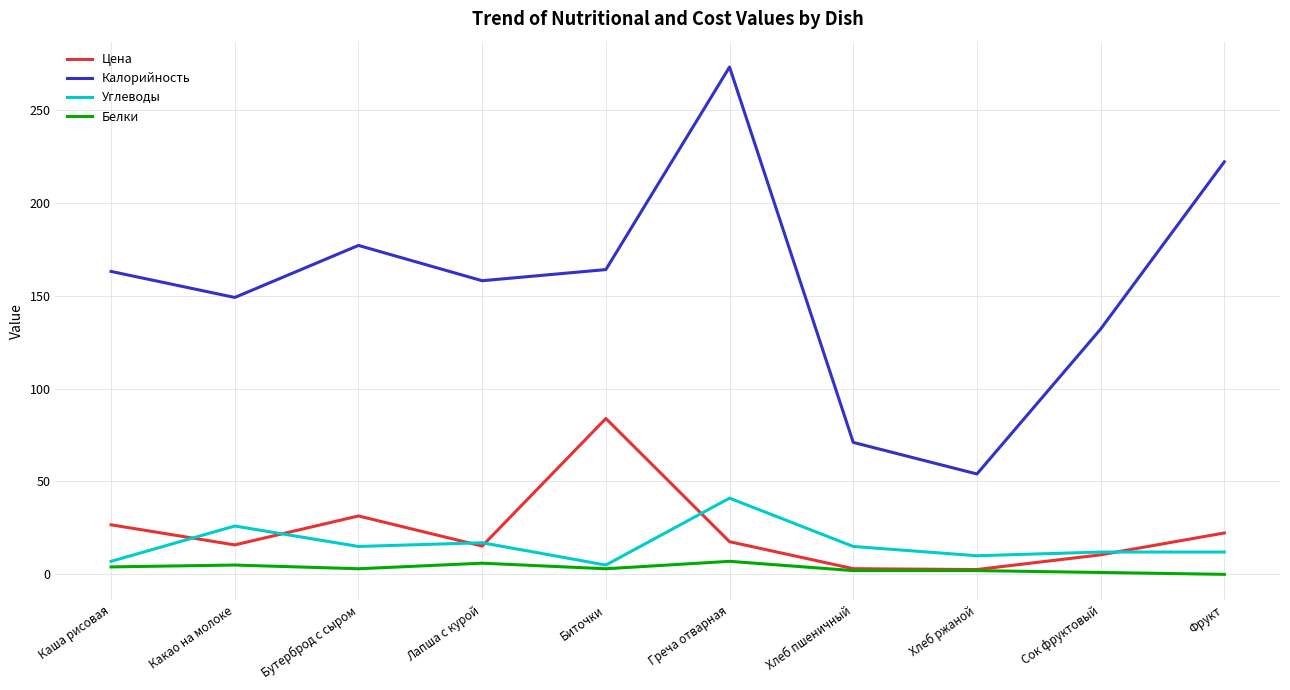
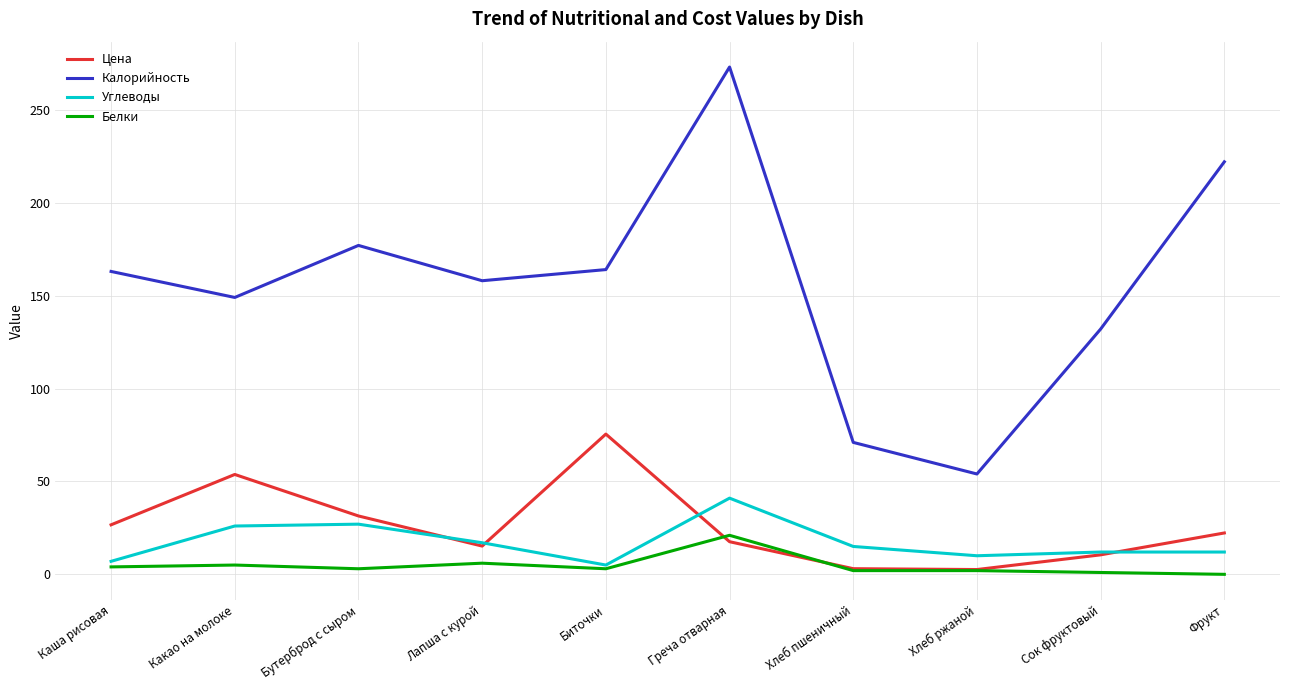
Цена, Какао на молоке: 16 -> 54
Углеводы, Бутерброд с сыром: 15 -> 27
Цена, Биточки: 84 -> 75
Белки, Греча отварная: 7 -> 21
